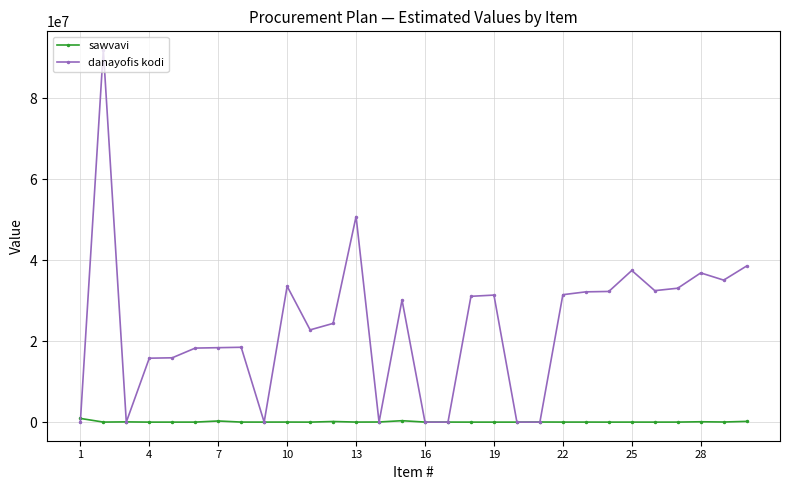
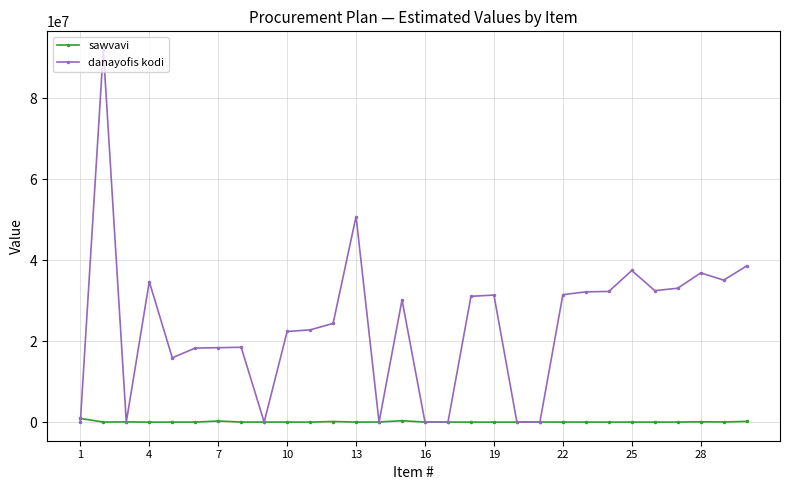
danayofis kodi, 4: 16000000 -> 35000000
danayofis kodi, 10: 34000000 -> 22000000
